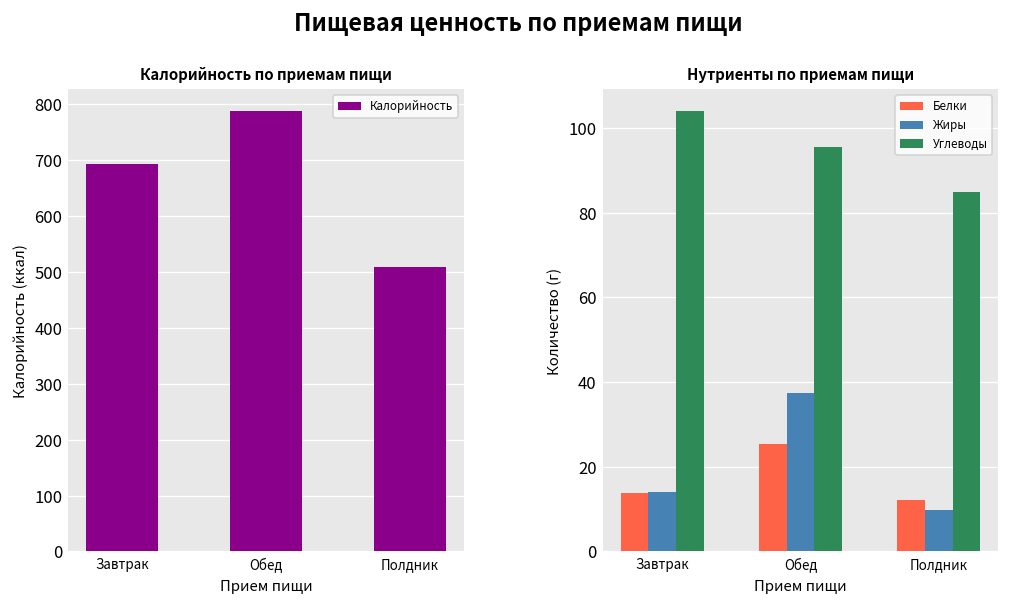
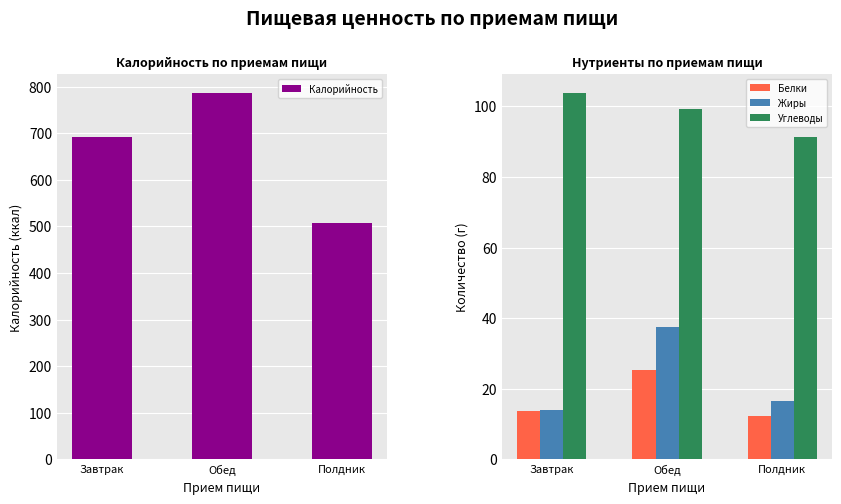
Нутриенты по приемам пищи, Углеводы, Обед: 95 -> 99
Нутриенты по приемам пищи, Жиры, Полдник: 10 -> 16
Нутриенты по приемам пищи, Углеводы, Полдник: 85 -> 91
